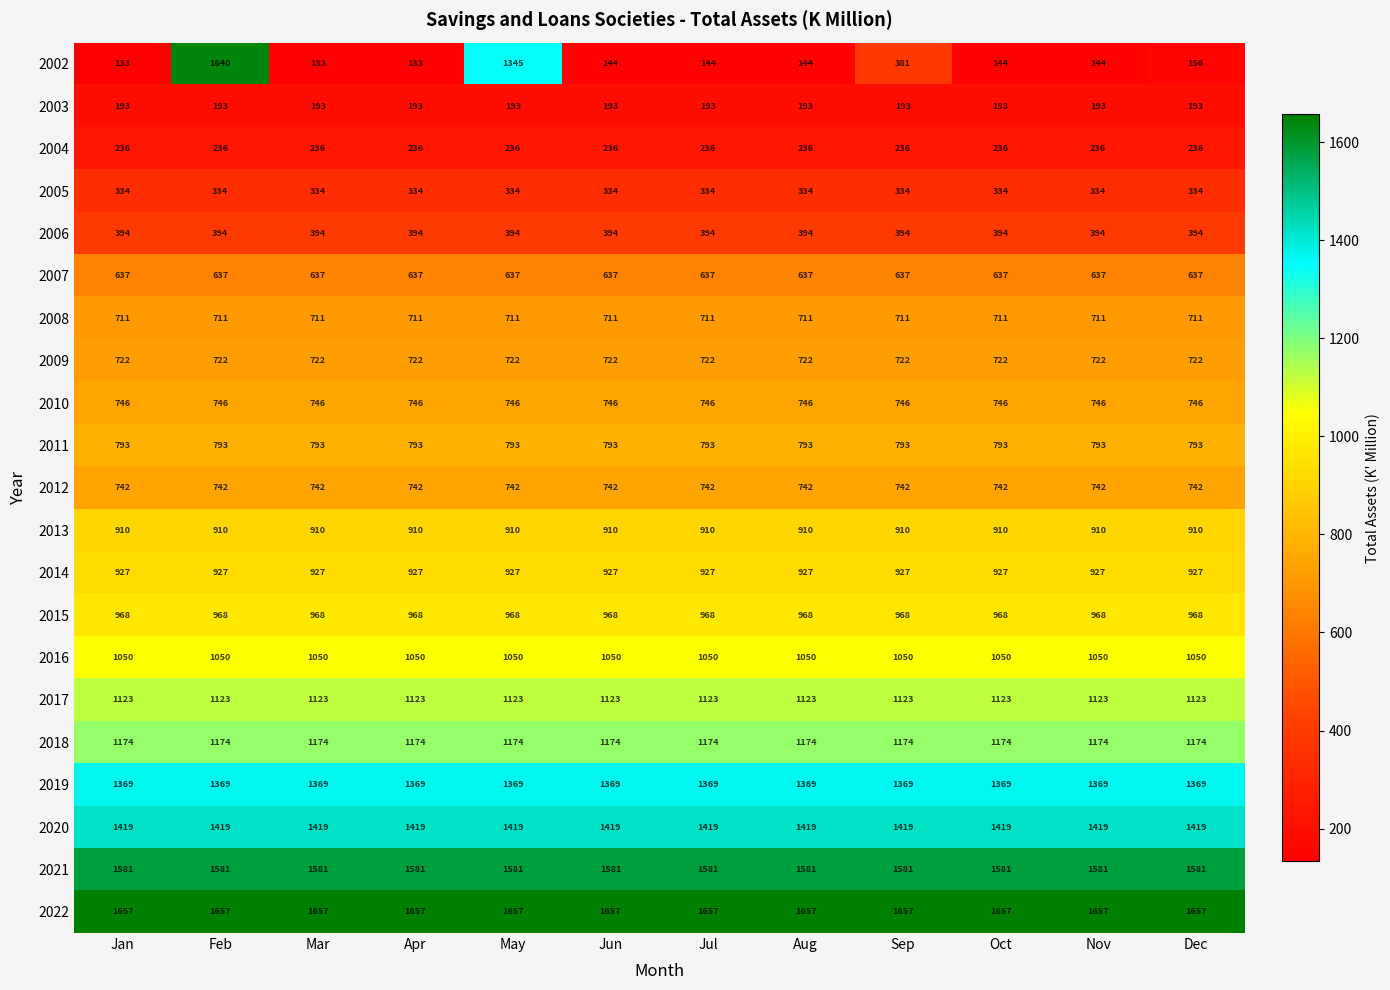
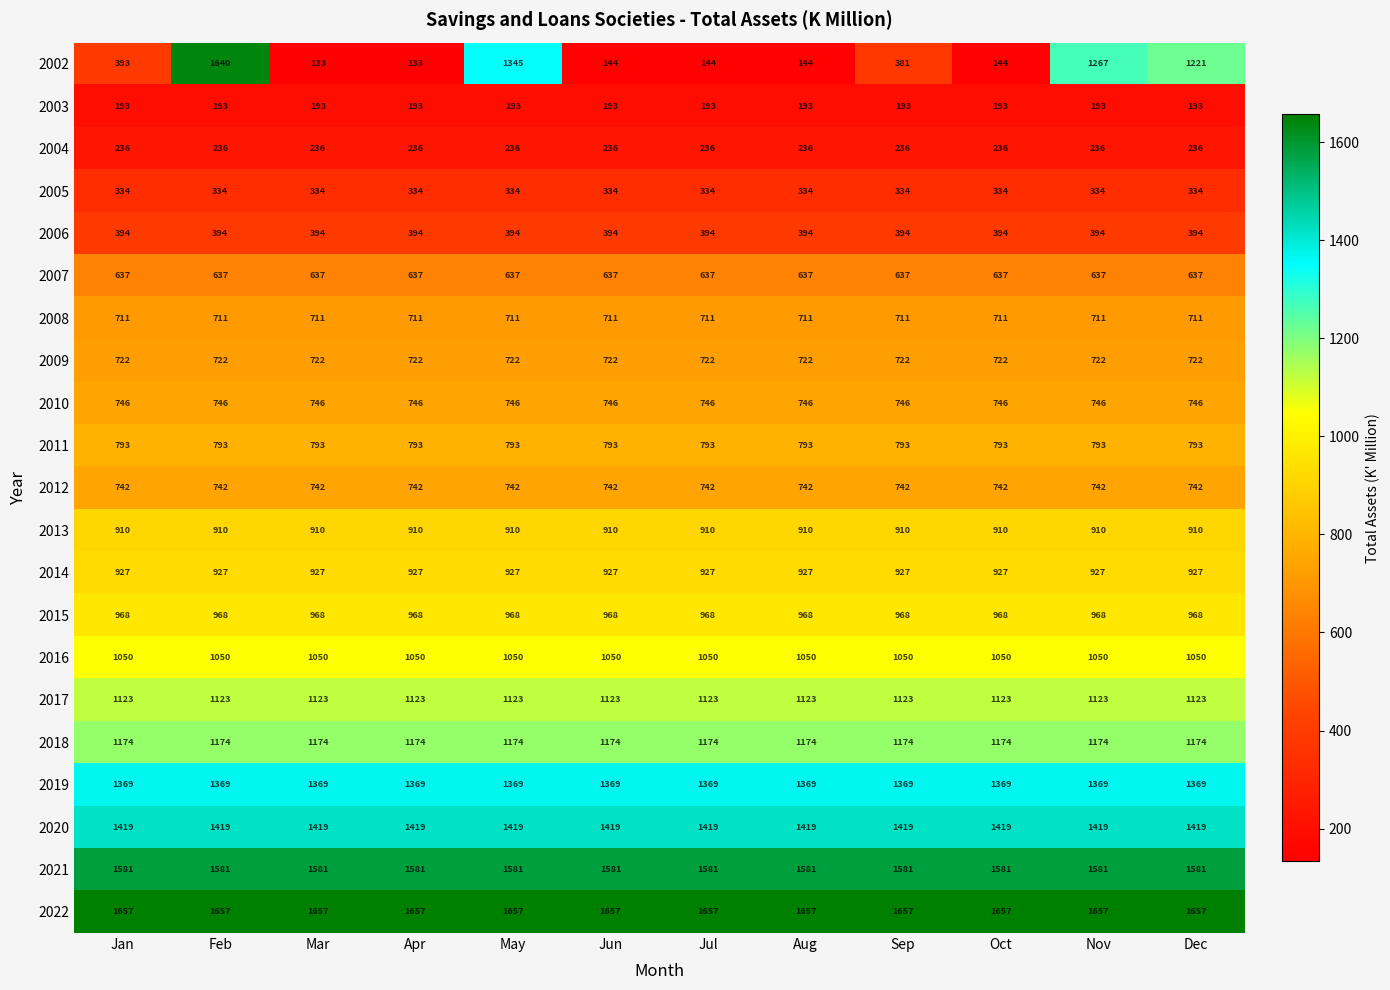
2002, Jan: 133 -> 393
2002, Nov: 144 -> 1267
2002, Dec: 156 -> 1221
